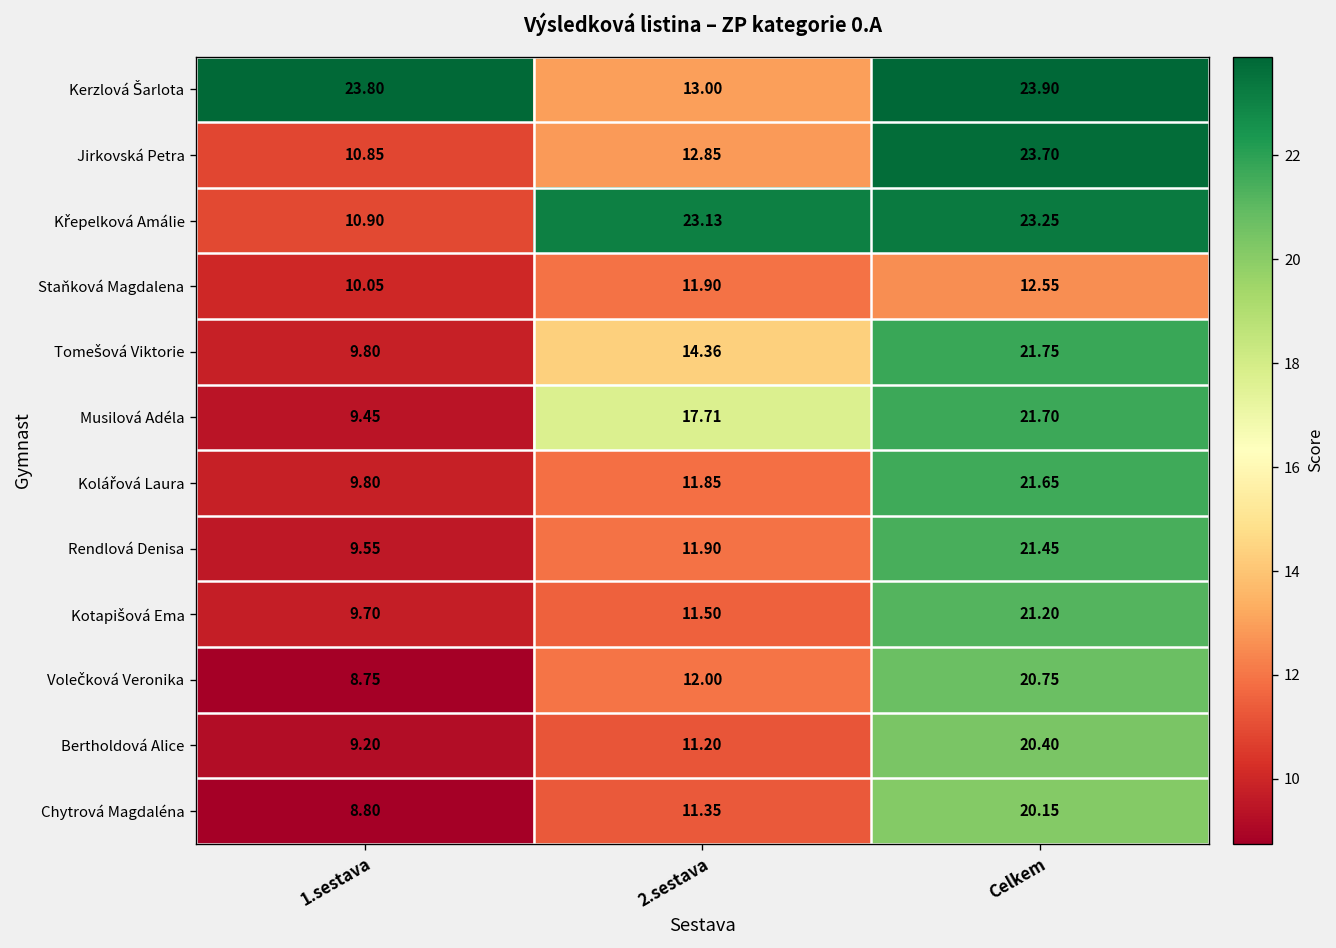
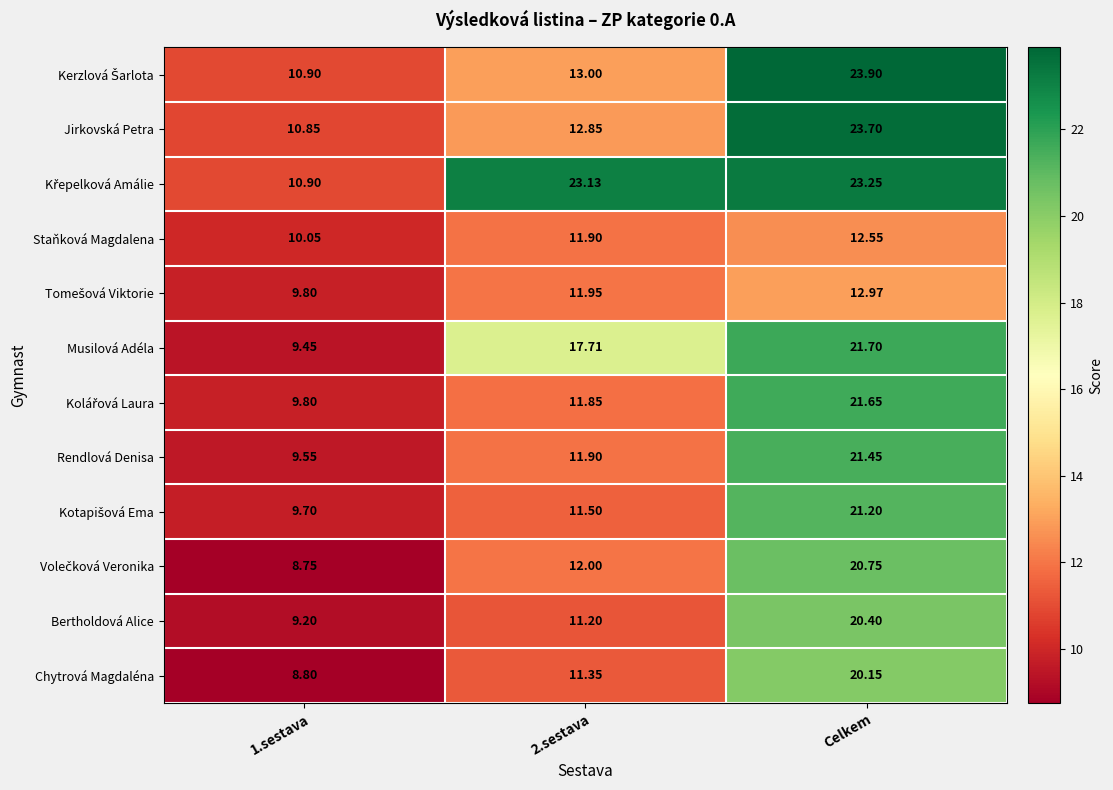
Kerzlová Šarlota, 1.sestava: 23.80 -> 10.90
Tomešová Viktorie, 2.sestava: 14.36 -> 11.95
Tomešová Viktorie, Celkem: 21.75 -> 12.97
